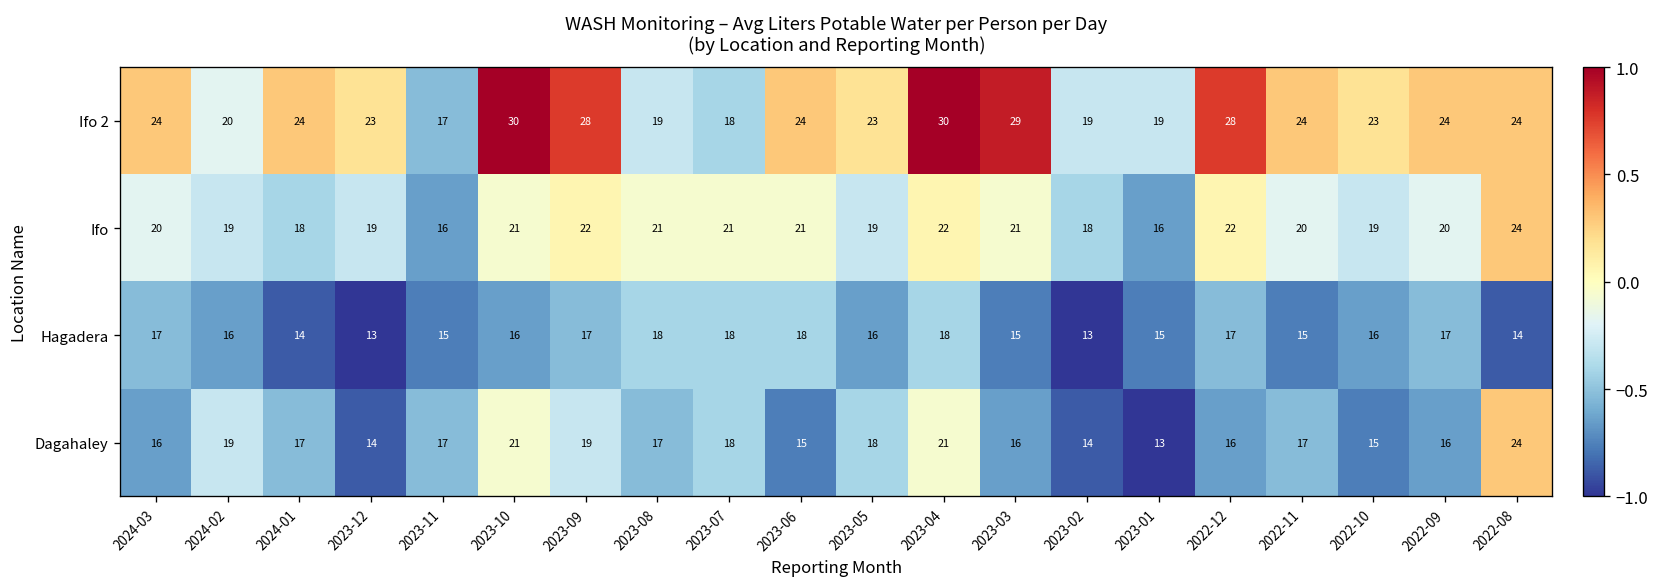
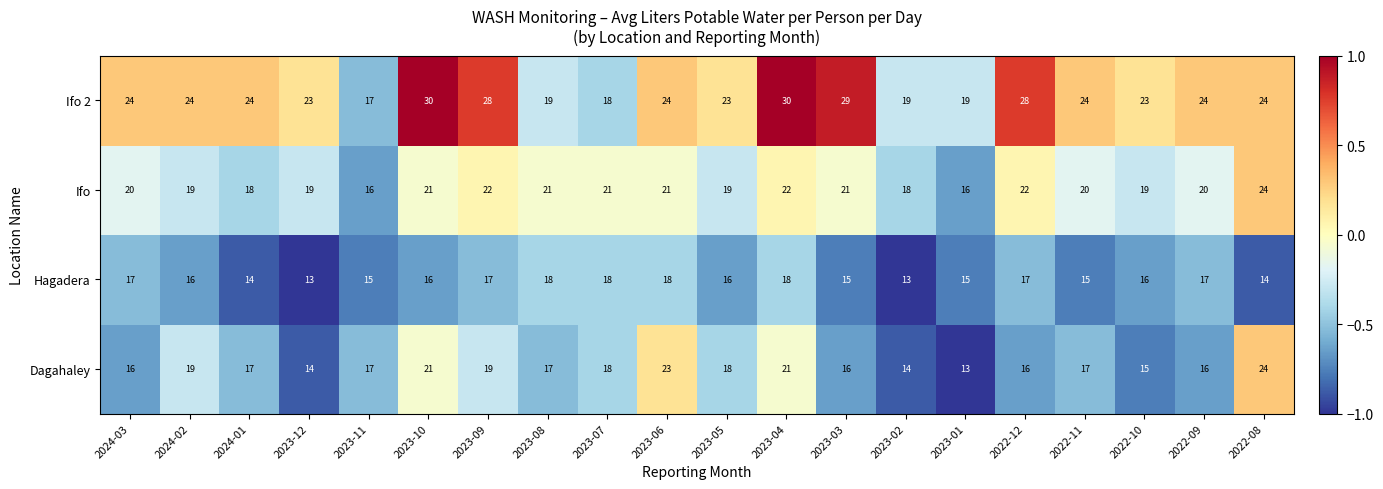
Ifo 2, 2024-02: 20 -> 24
Dagahaley, 2023-06: 15 -> 23
